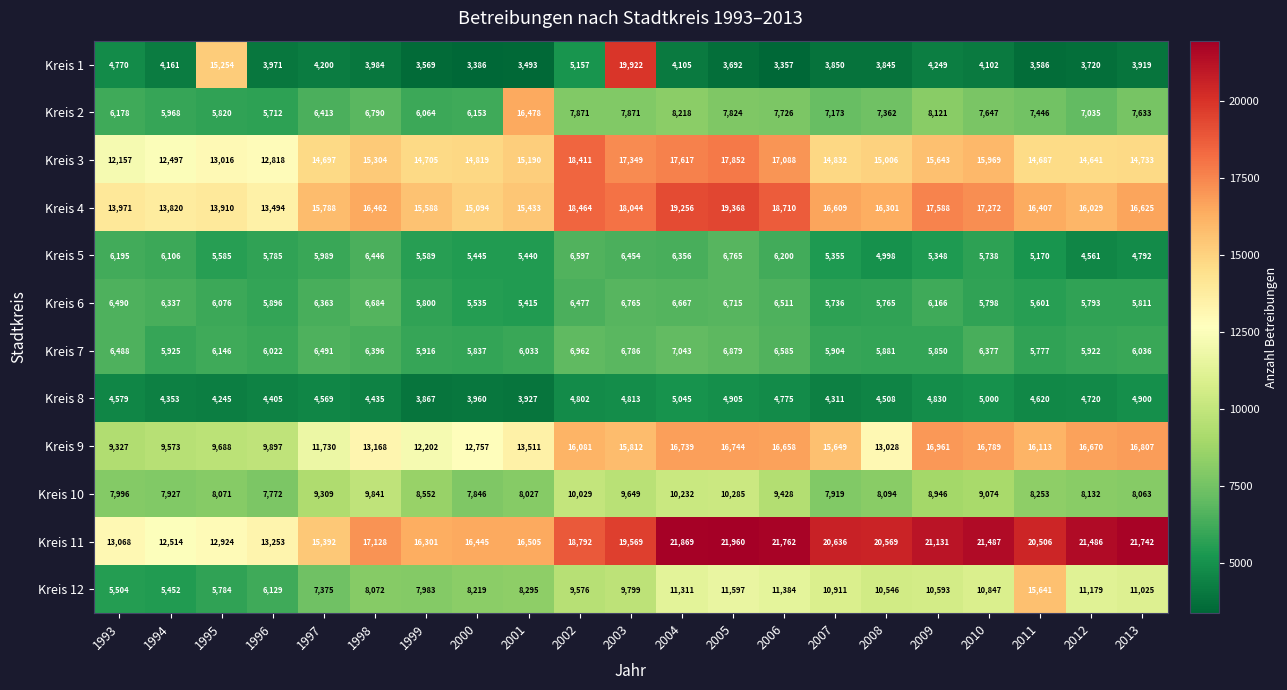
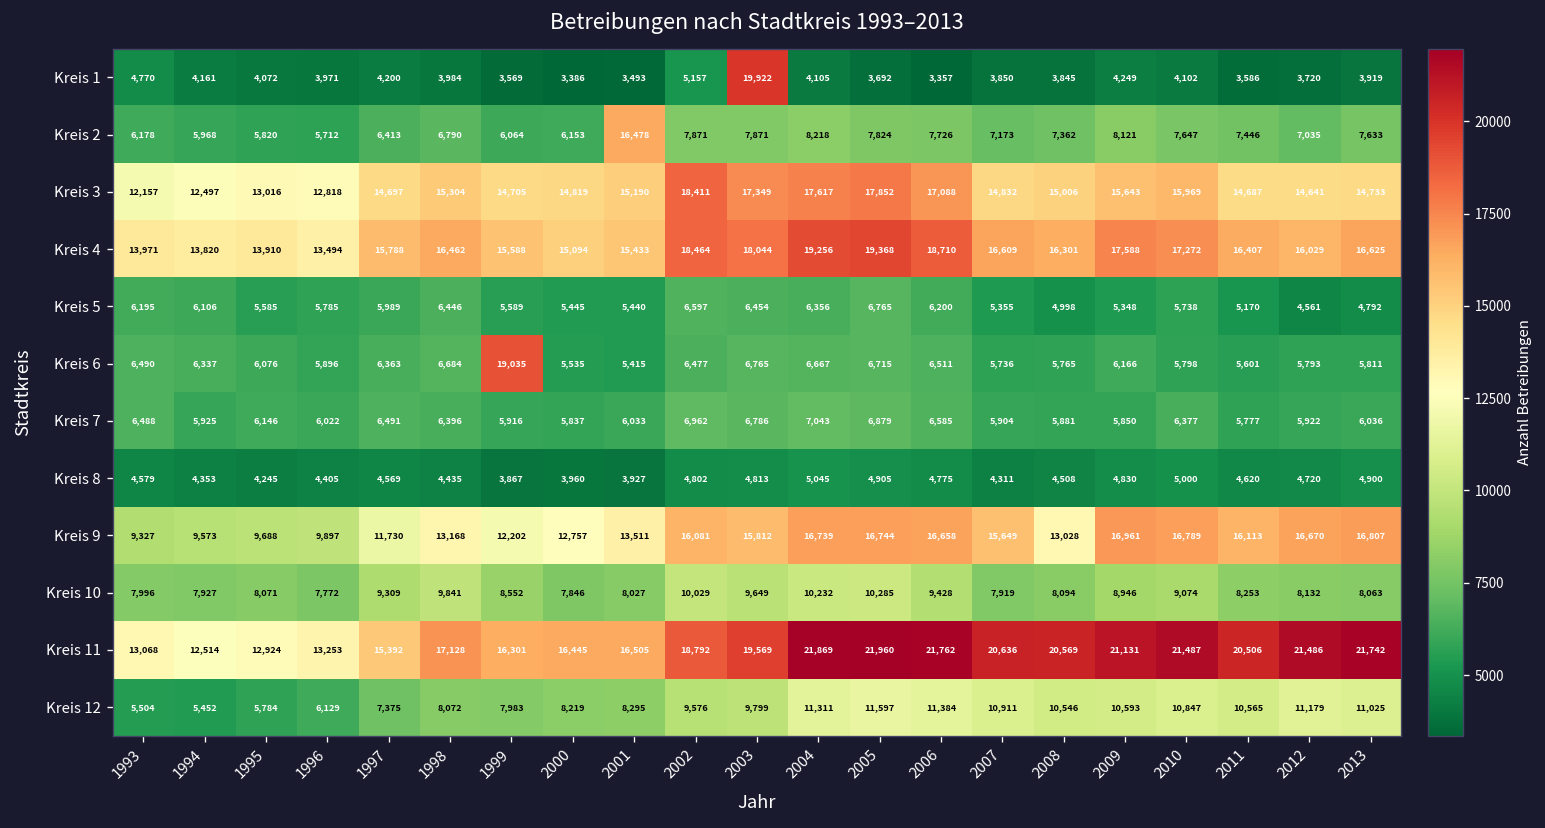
Kreis 1, 1995: 15,254 -> 4,072
Kreis 6, 1999: 5,800 -> 19,035
Kreis 12, 2011: 15,641 -> 10,565
